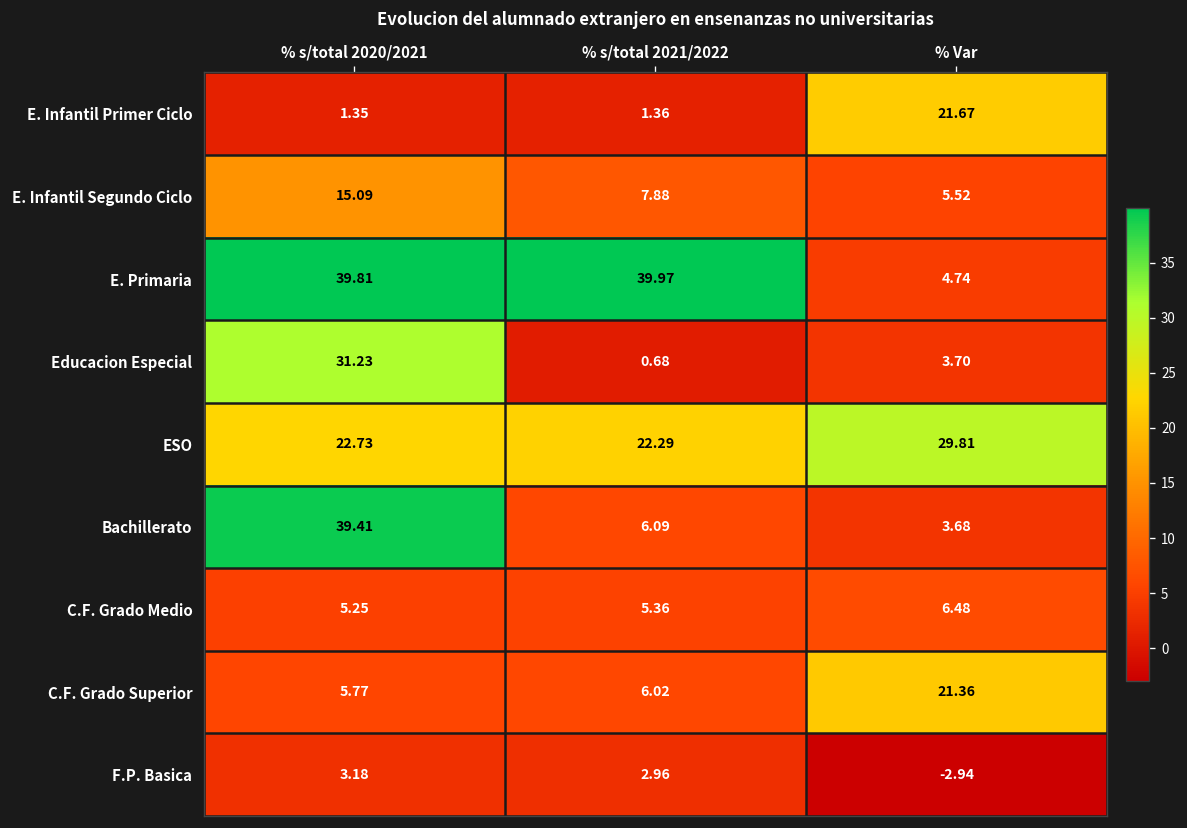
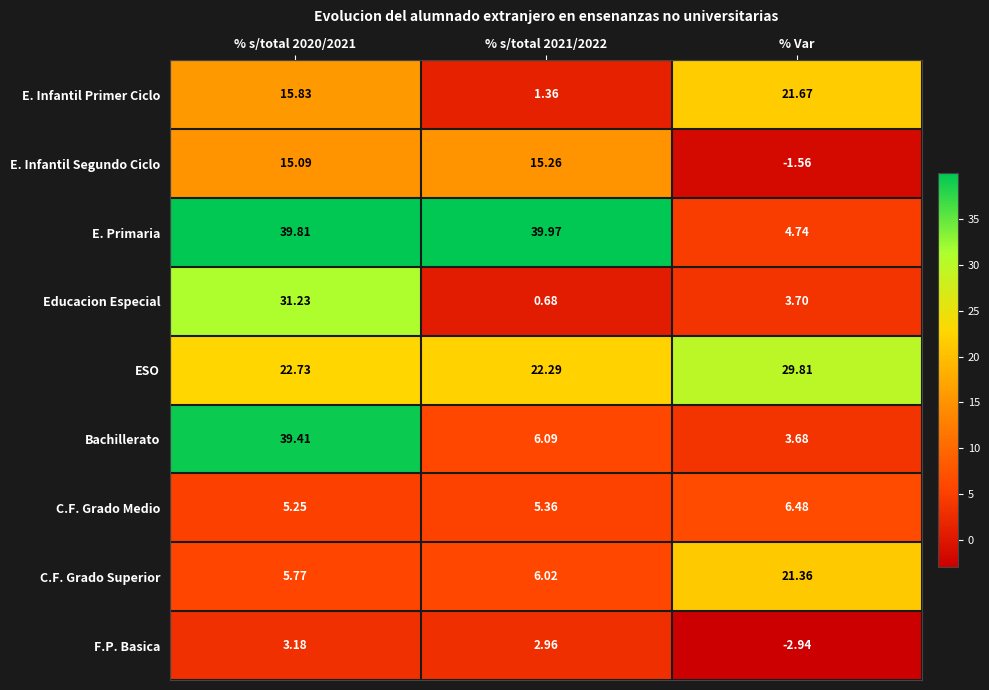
E. Infantil Primer Ciclo, % s/total 2020/2021: 1.35 -> 15.83
E. Infantil Segundo Ciclo, % s/total 2021/2022: 7.88 -> 15.26
E. Infantil Segundo Ciclo, % Var: 5.52 -> -1.56
